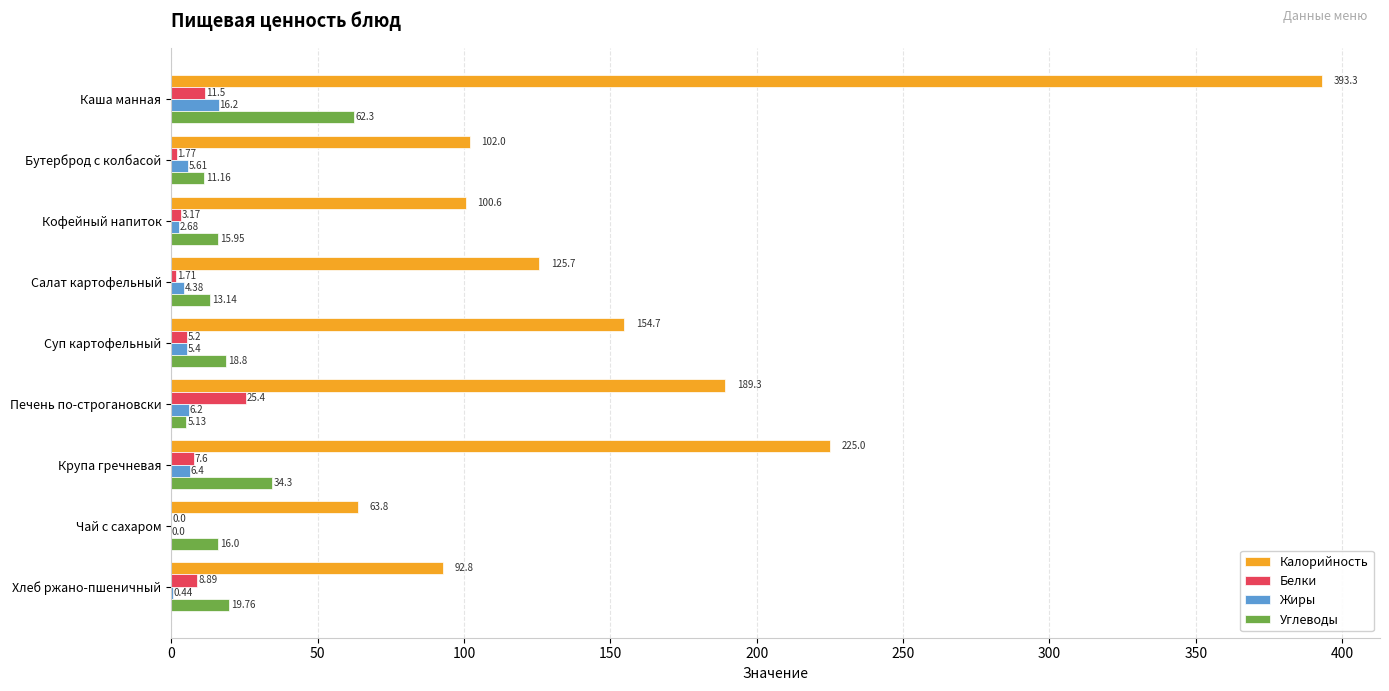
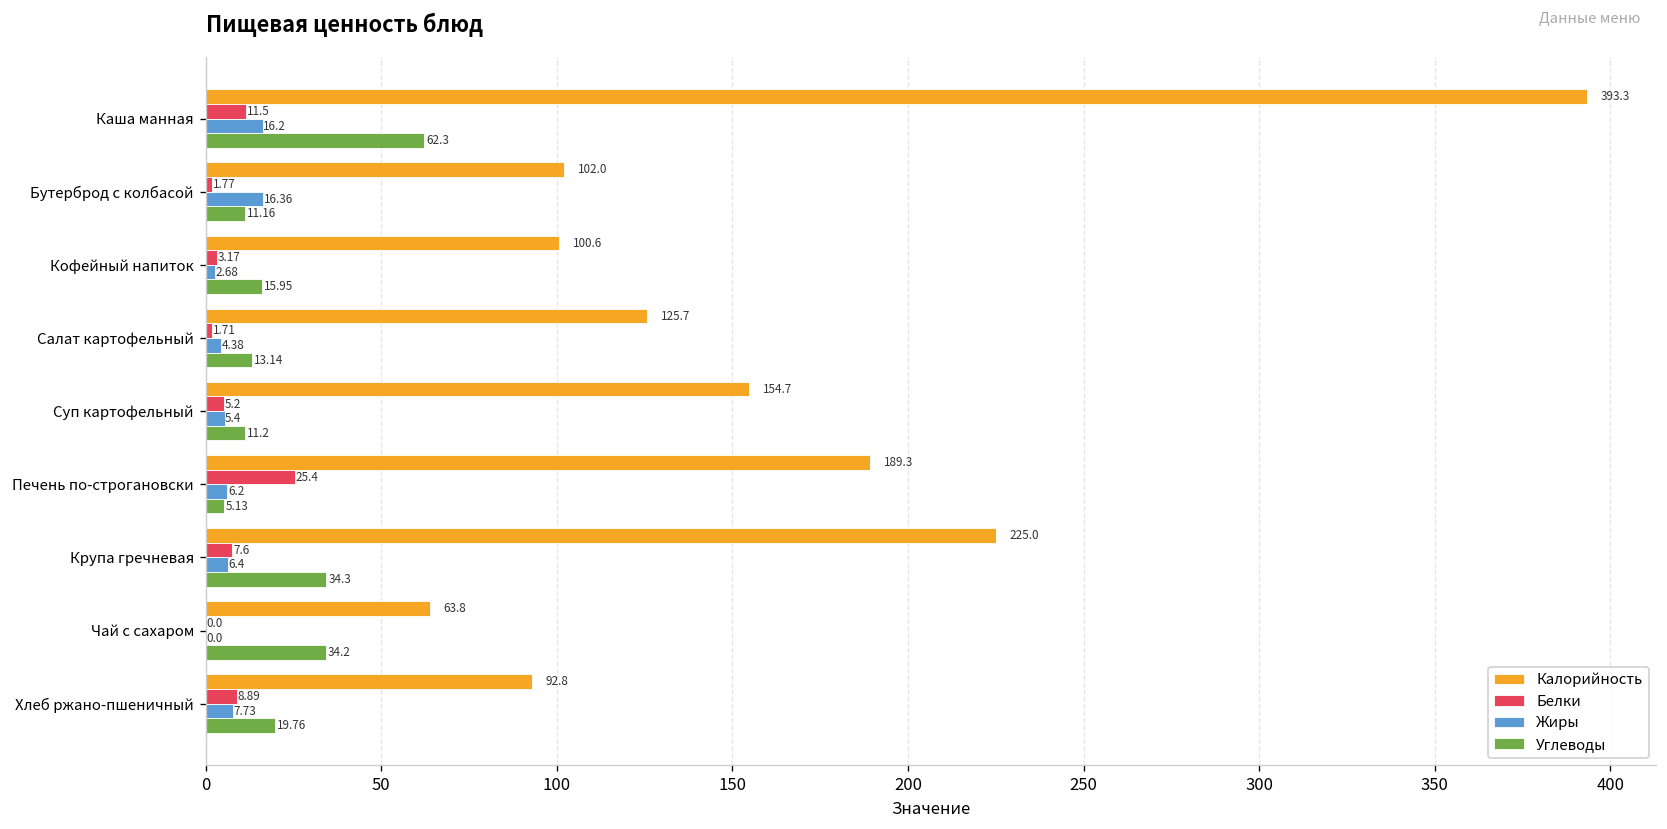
Жиры, Бутерброд с колбасой: 5.61 -> 16.36
Углеводы, Суп картофельный: 18.8 -> 11.2
Углеводы, Чай с сахаром: 16.0 -> 34.2
Жиры, Хлеб ржано-пшеничный: 0.44 -> 7.73
